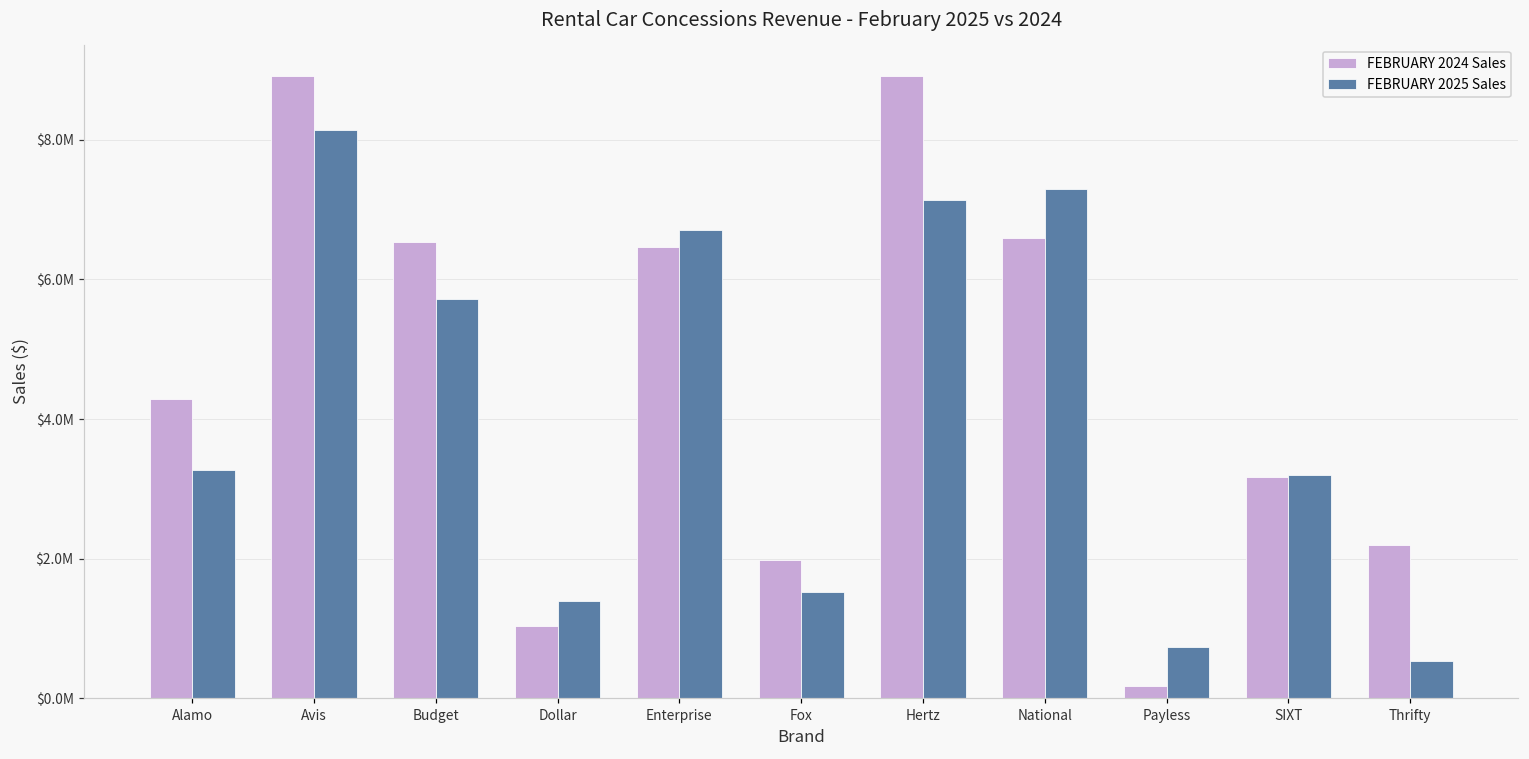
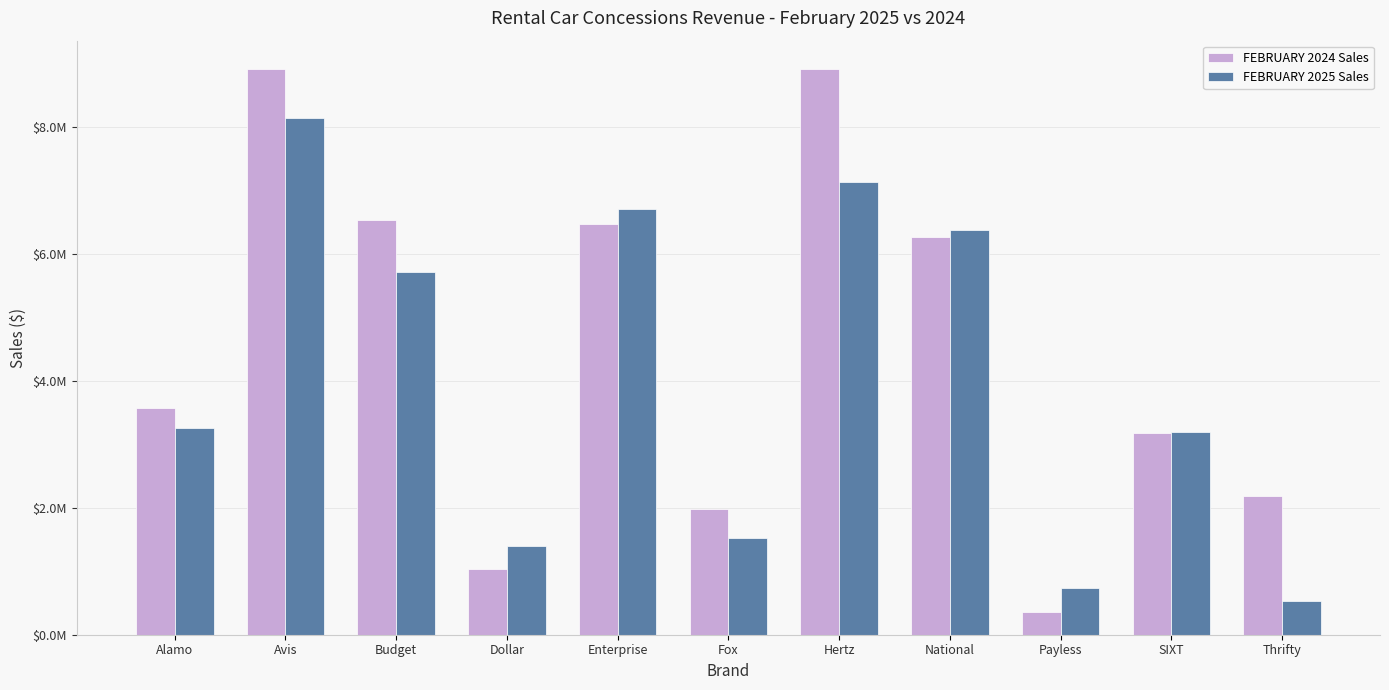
FEBRUARY 2024 Sales, Alamo: $4300000 -> $3600000
FEBRUARY 2024 Sales, National: $6600000 -> $6300000
FEBRUARY 2025 Sales, National: $7300000 -> $6400000
FEBRUARY 2024 Sales, Payless: $200000 -> $400000
